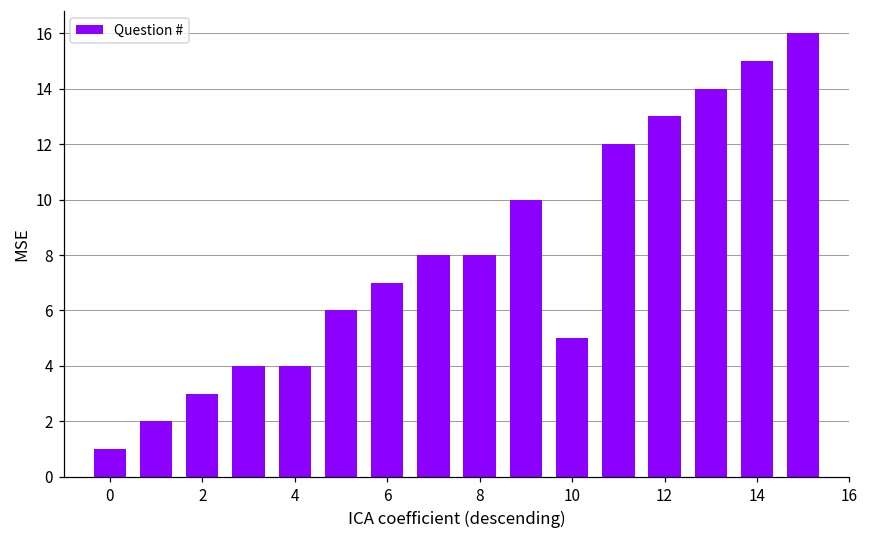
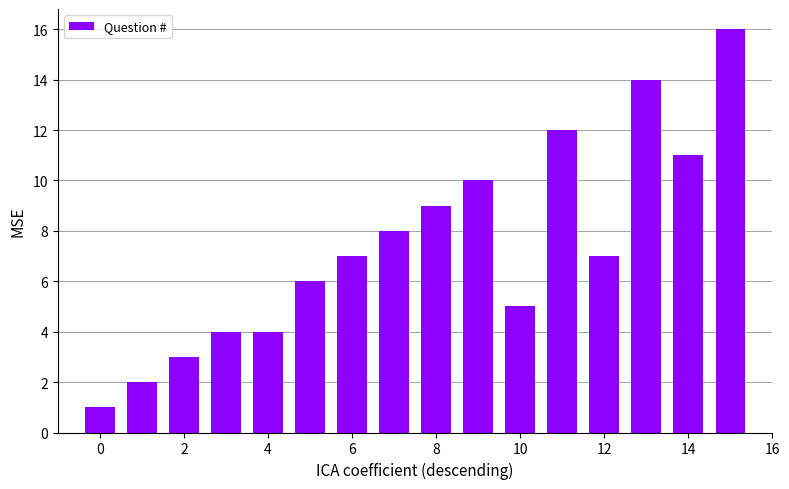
8: 8 -> 9
12: 13 -> 7
14: 15 -> 11
